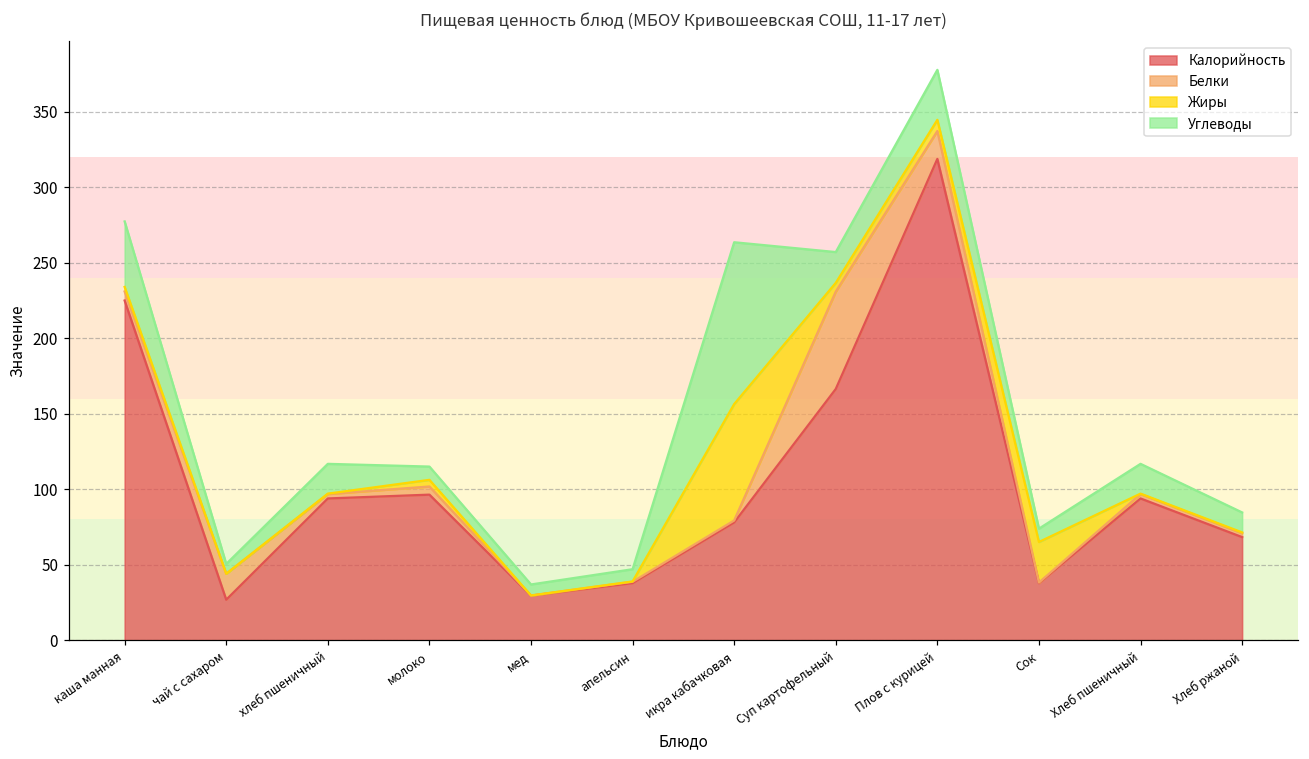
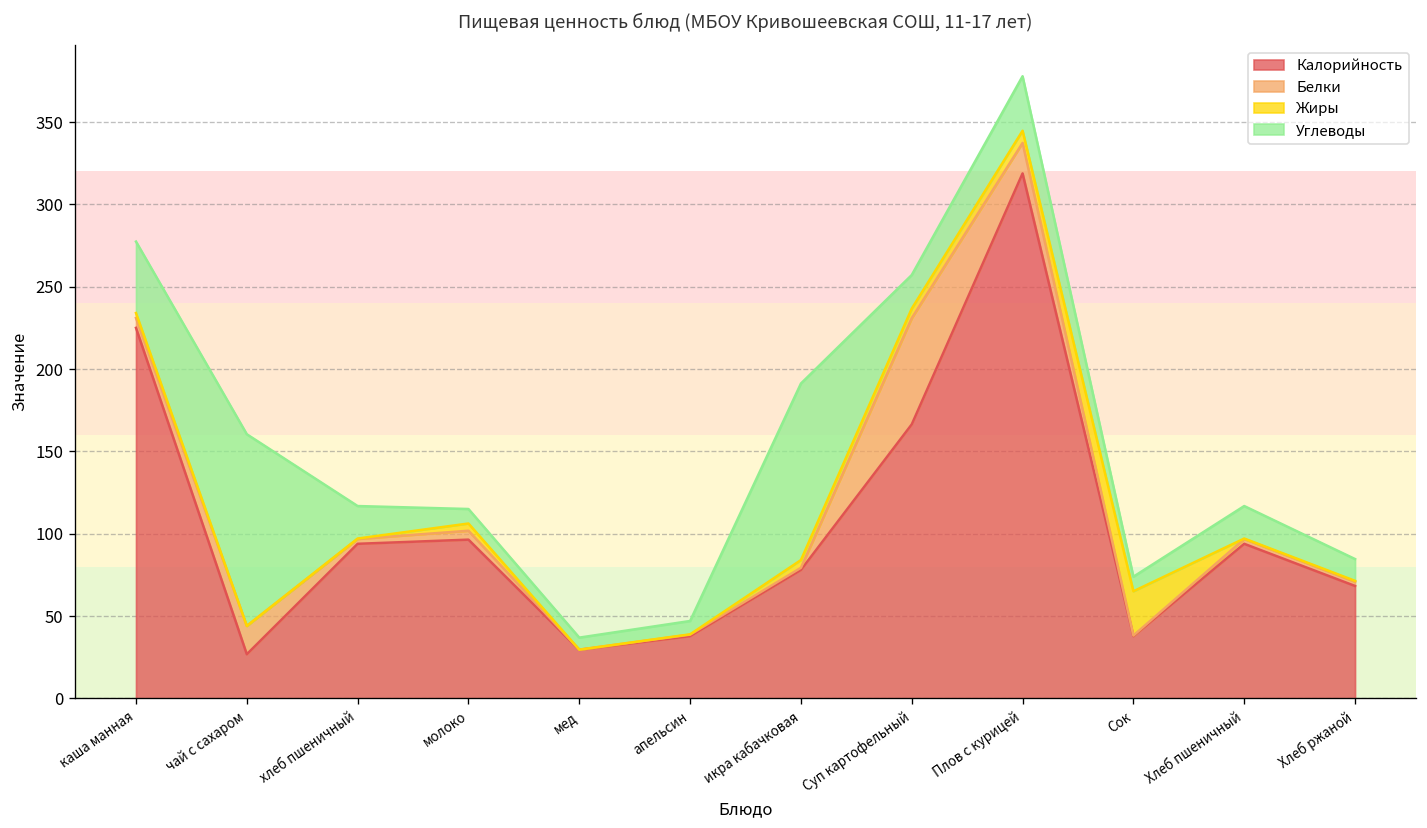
Углеводы, чай с сахаром: 7 -> 116
Жиры, икра кабачковая: 77 -> 5
